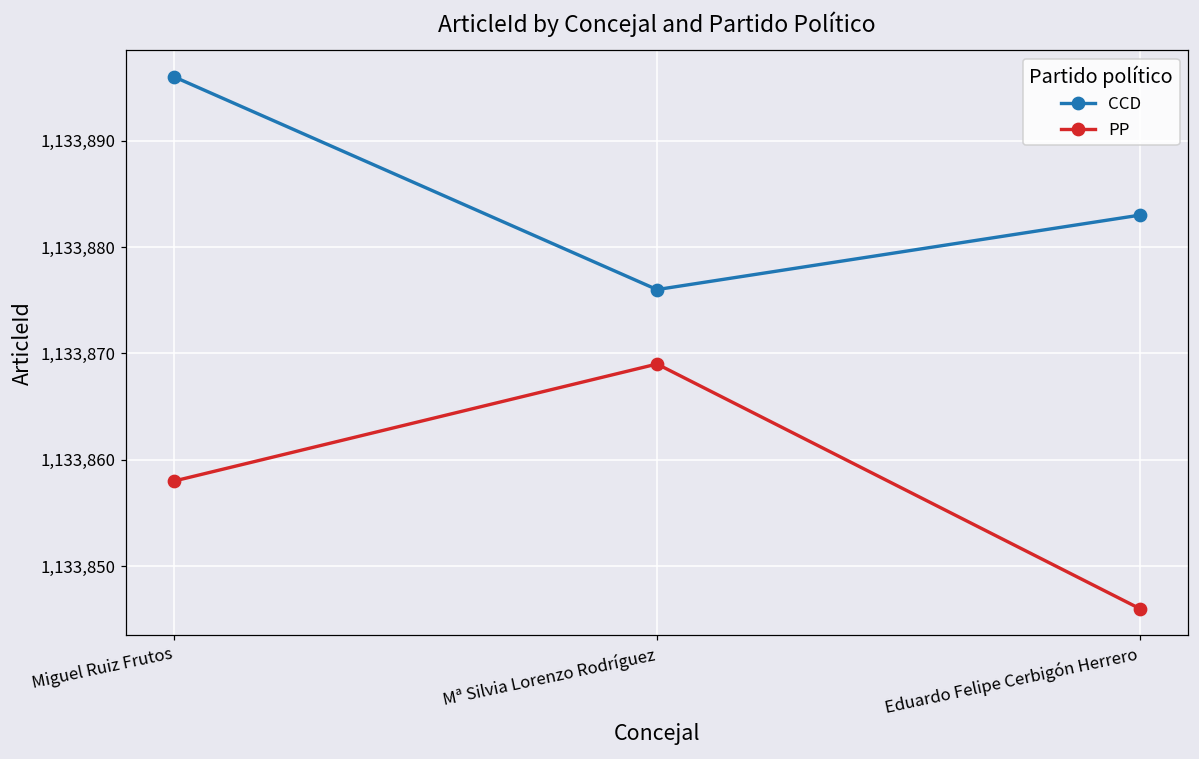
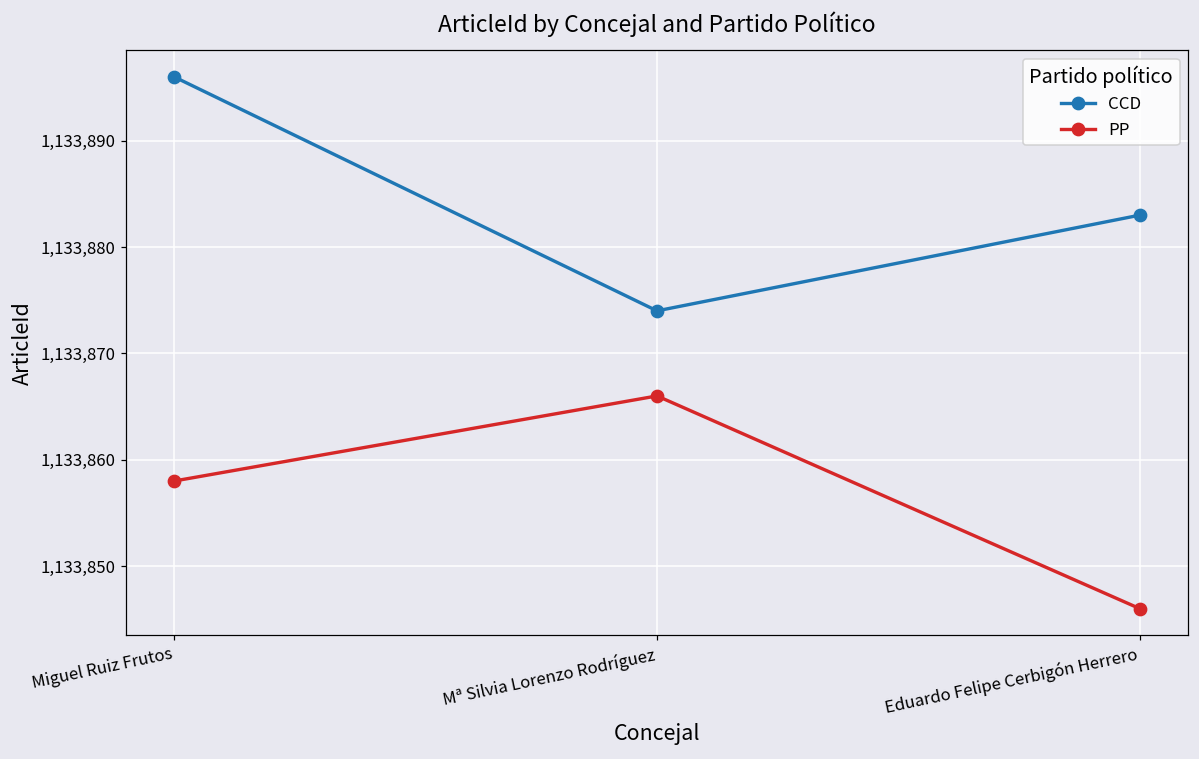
CCD, Mª Silvia Lorenzo Rodríguez: 1,133,876 -> 1,133,874
PP, Mª Silvia Lorenzo Rodríguez: 1,133,869 -> 1,133,866
